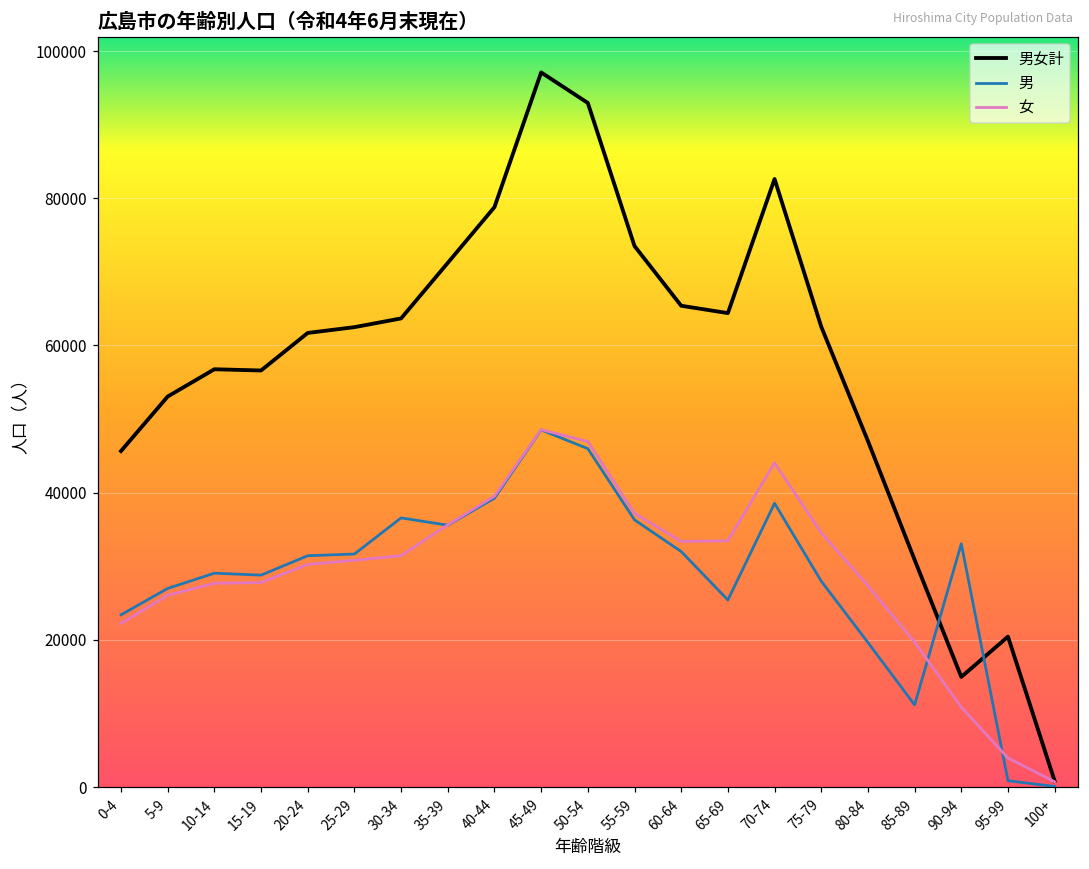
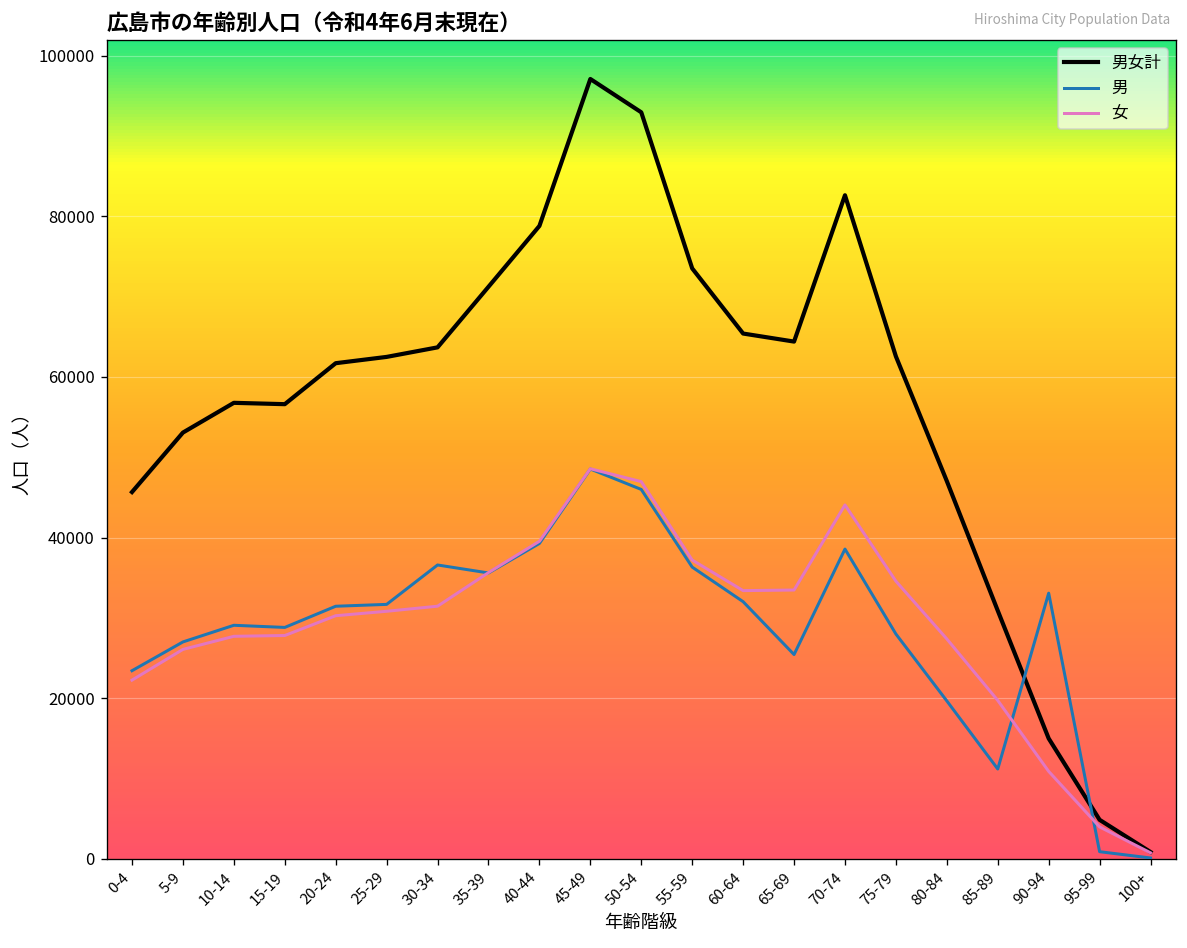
男女計, 95-99: 20000 -> 5000
